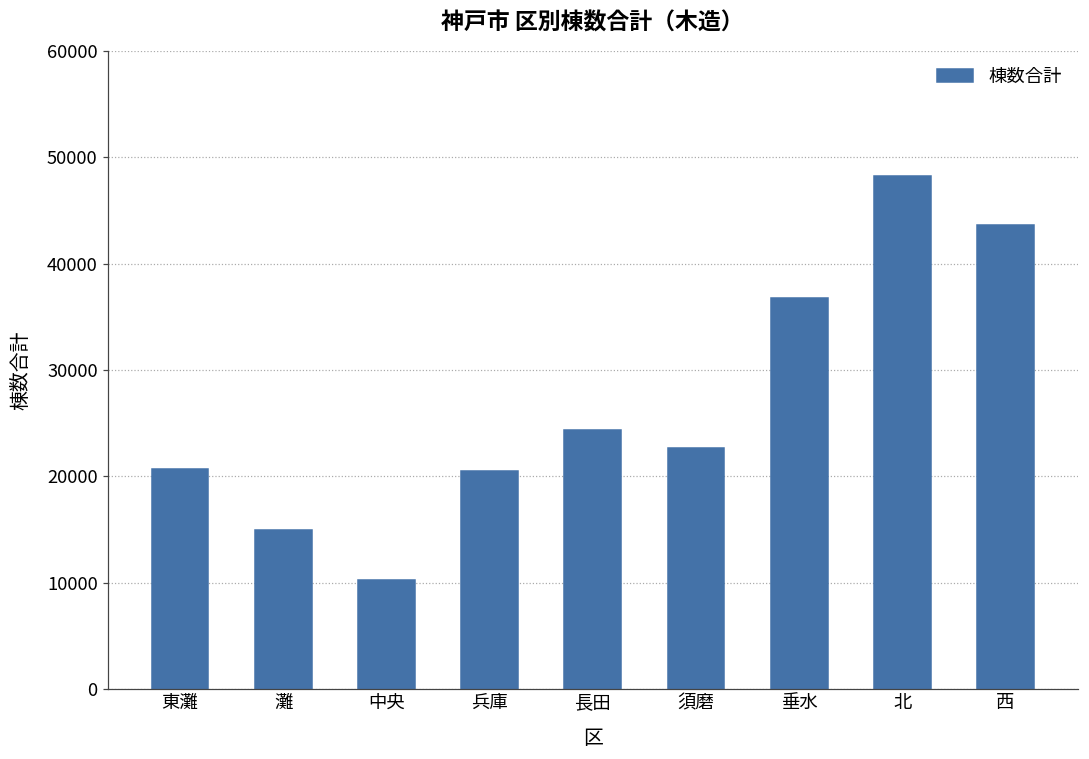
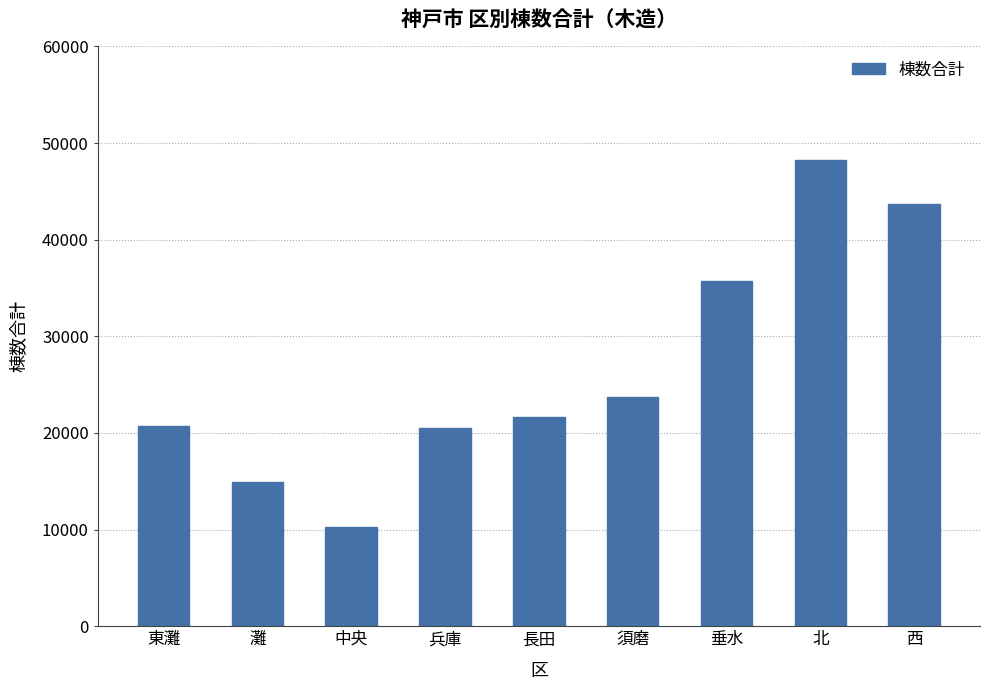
長田: 24000 -> 22000
須磨: 23000 -> 24000
垂水: 37000 -> 36000
